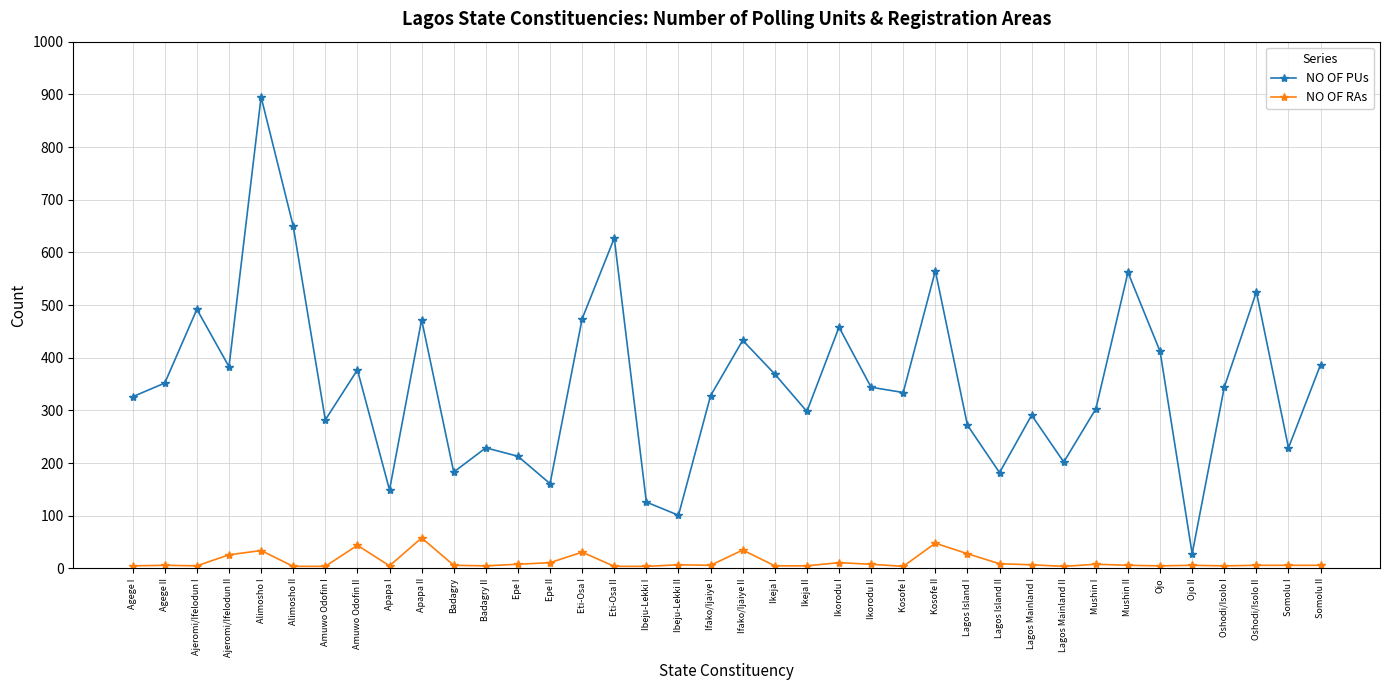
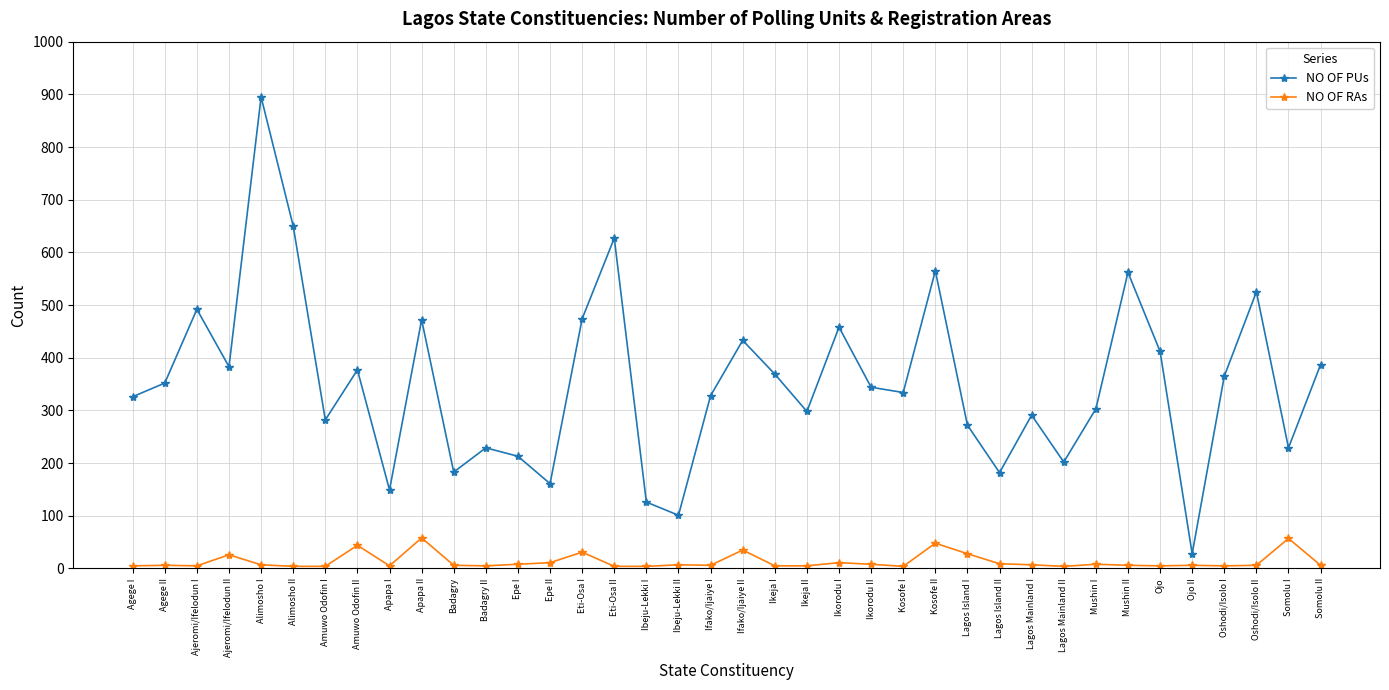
NO OF RAs, Alimosho I: 30 -> 10
NO OF PUs, Oshodi/Isolo I: 340 -> 370
NO OF RAs, Somolu I: 10 -> 60
